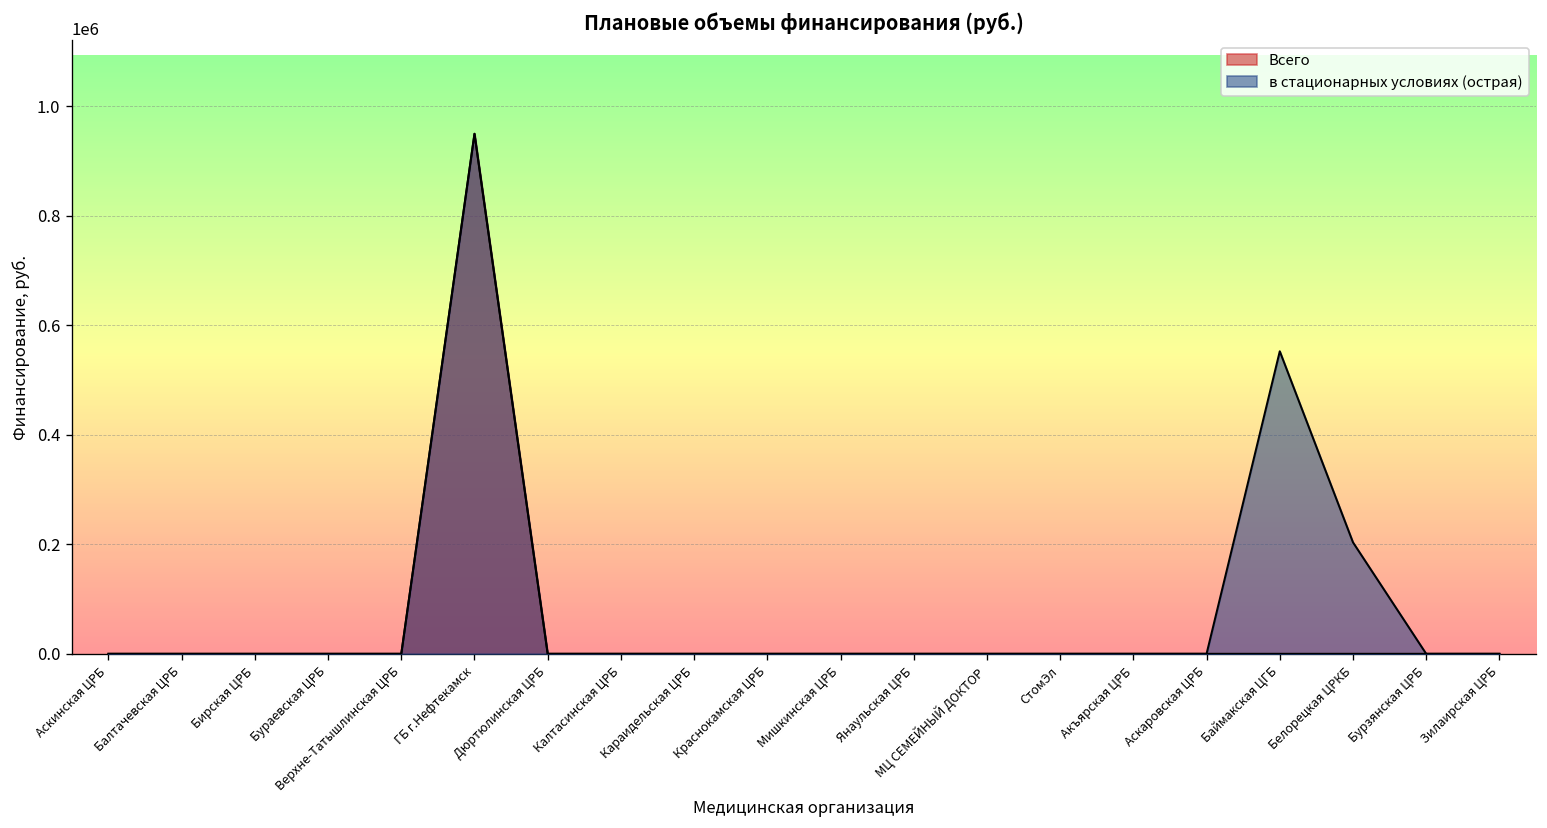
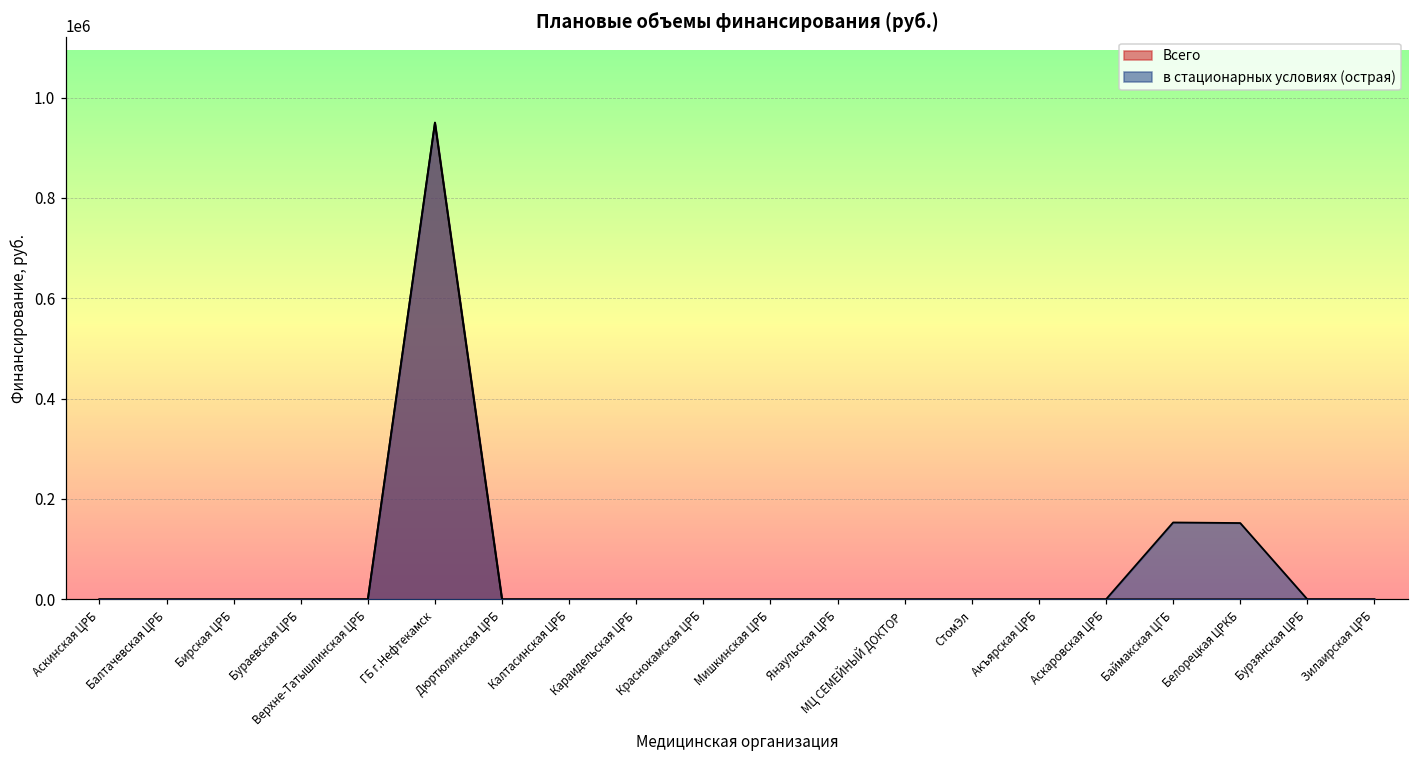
в стационарных условиях (острая), Баймакская ЦГБ: 550000 -> 150000
в стационарных условиях (острая), Белорецкая ЦРКБ: 200000 -> 150000
